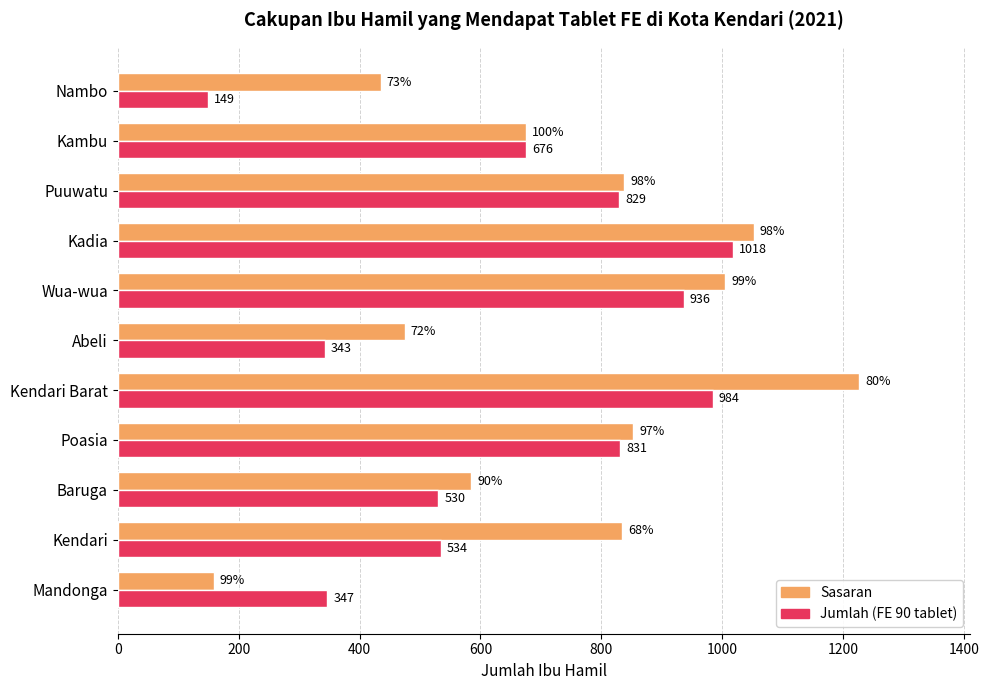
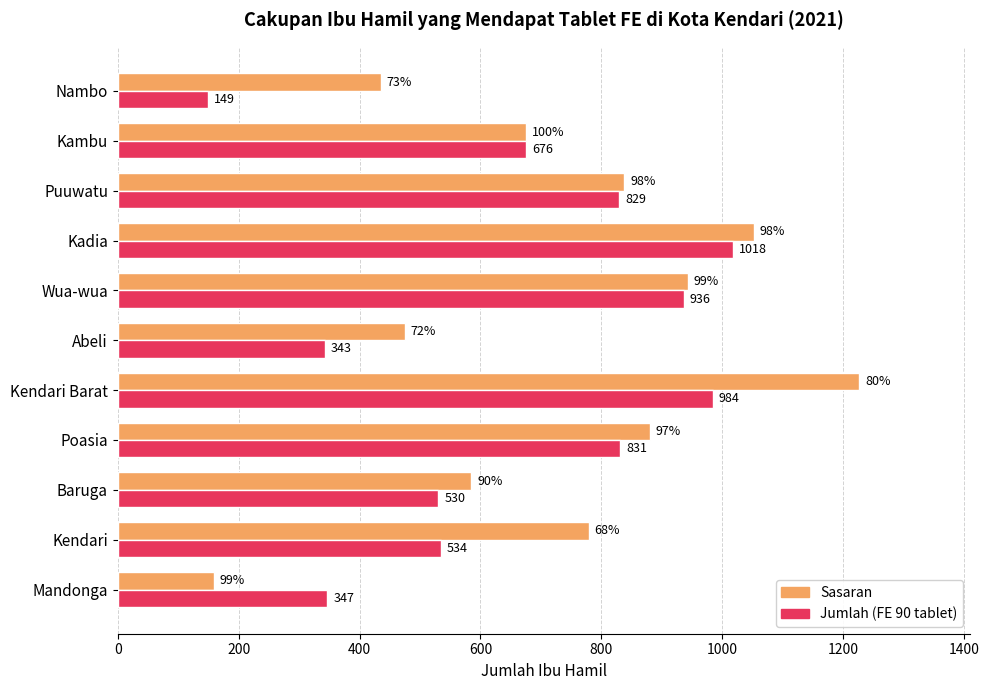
Sasaran, Wua-wua: 1010 -> 940
Sasaran, Poasia: 850 -> 880
Sasaran, Kendari: 830 -> 780
